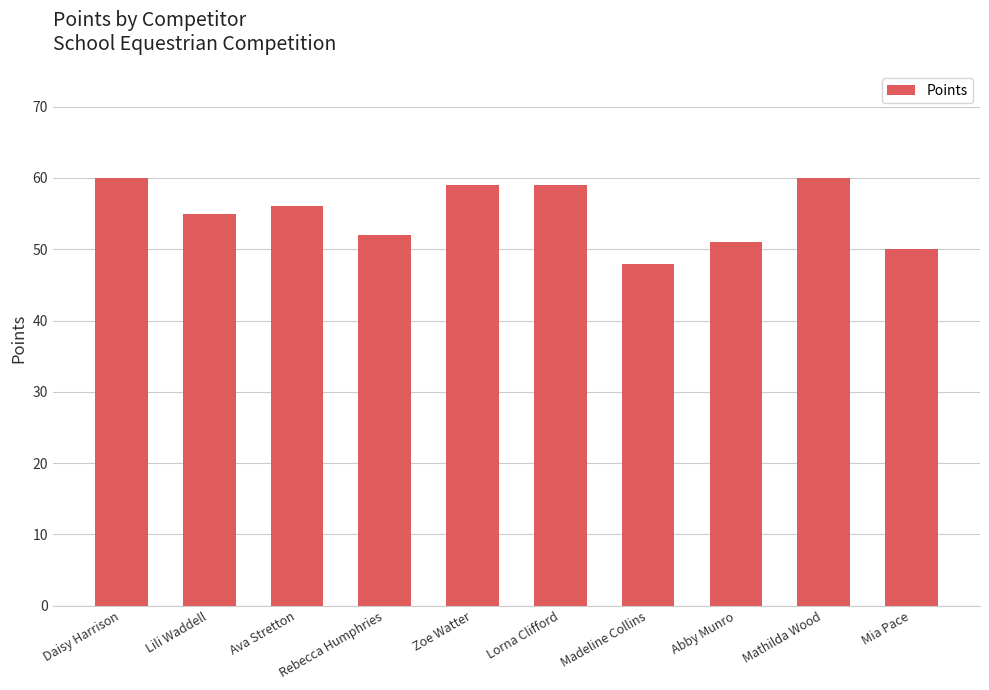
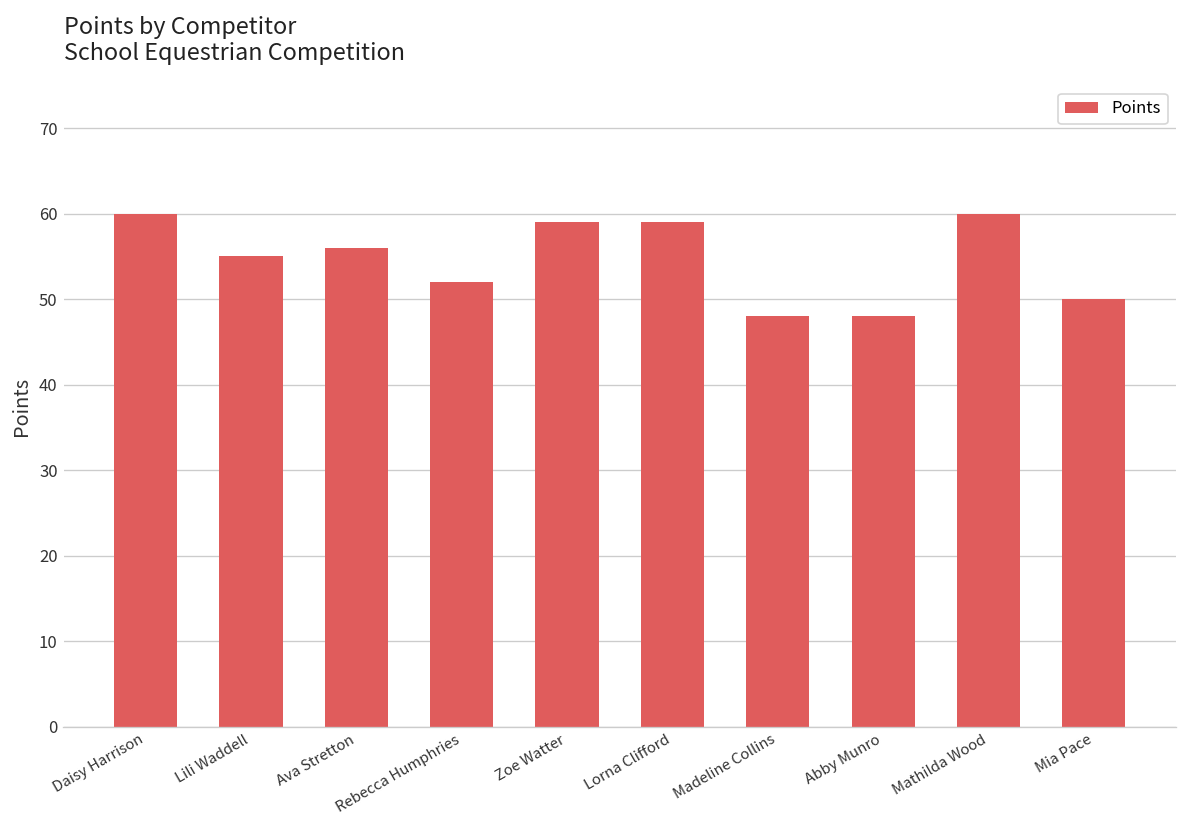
Abby Munro: 51 -> 48
